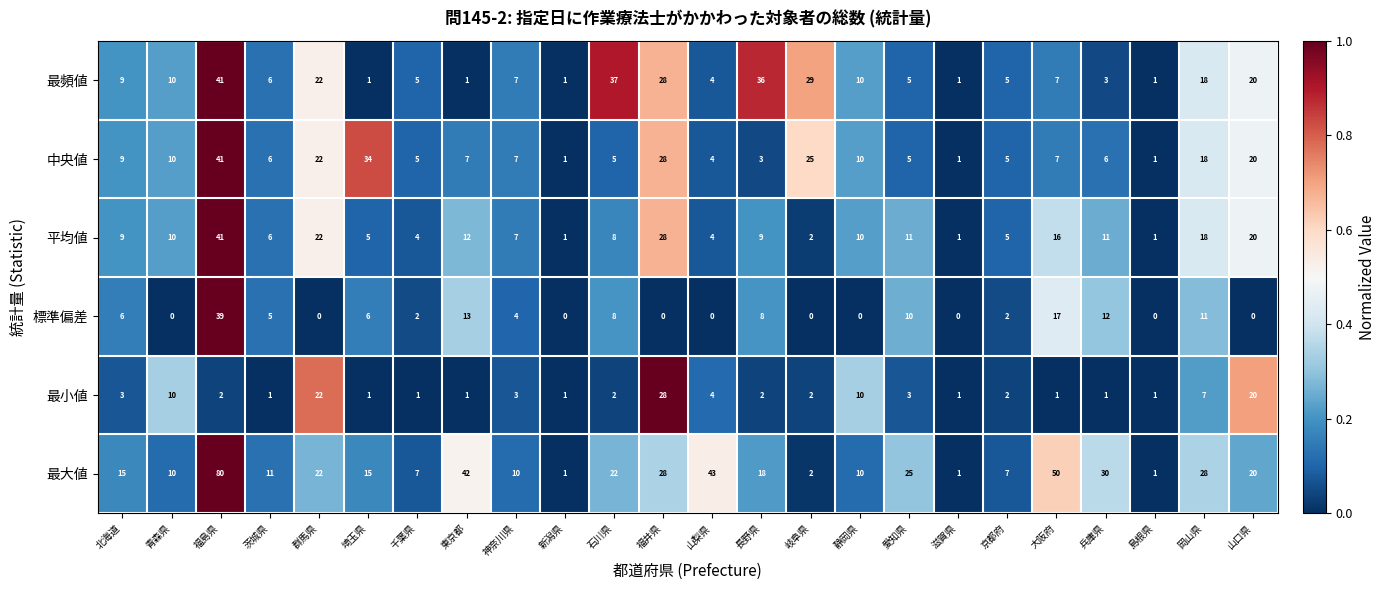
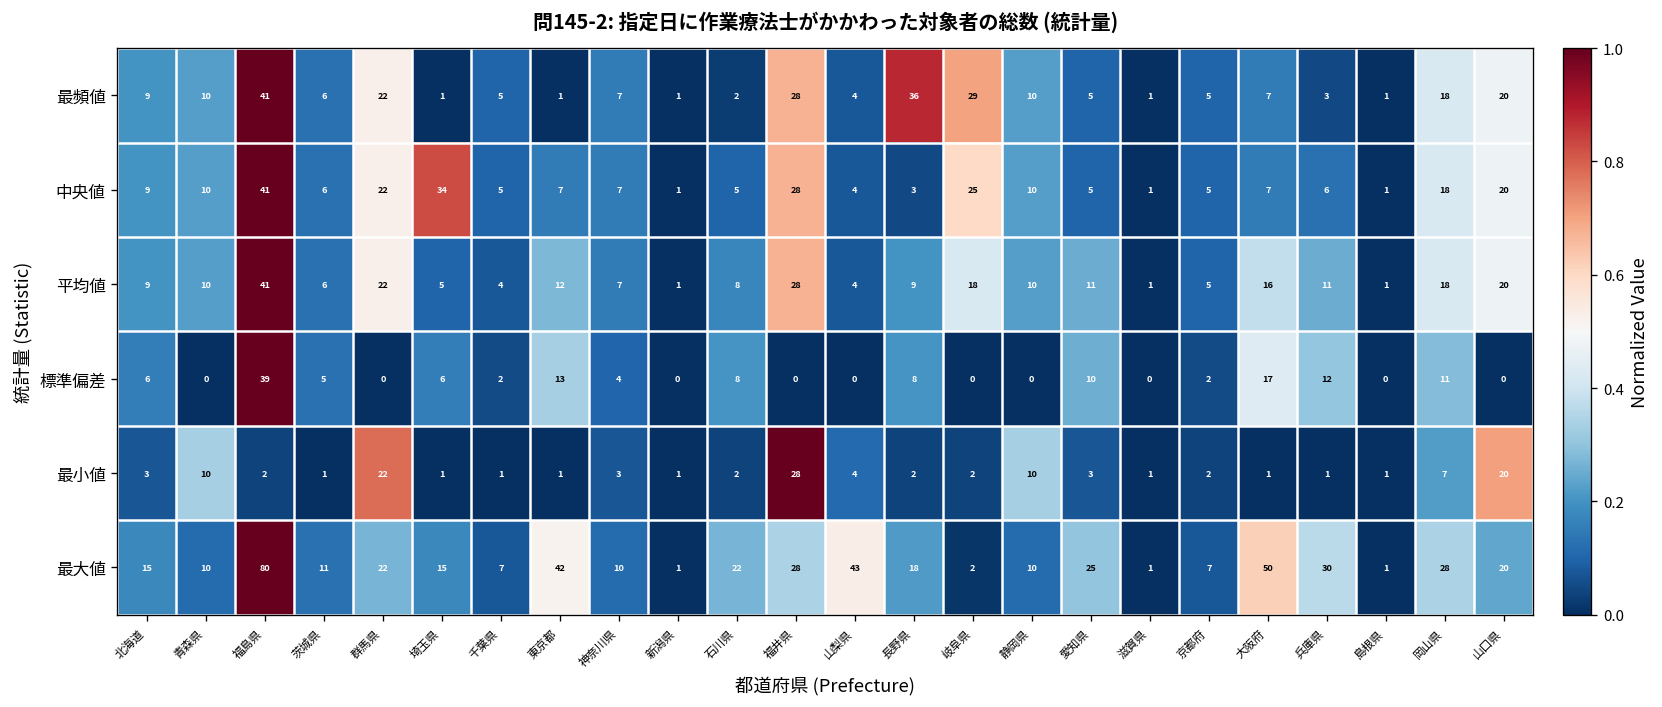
最頻値, 石川県: 37 -> 2
平均値, 岐阜県: 2 -> 18
